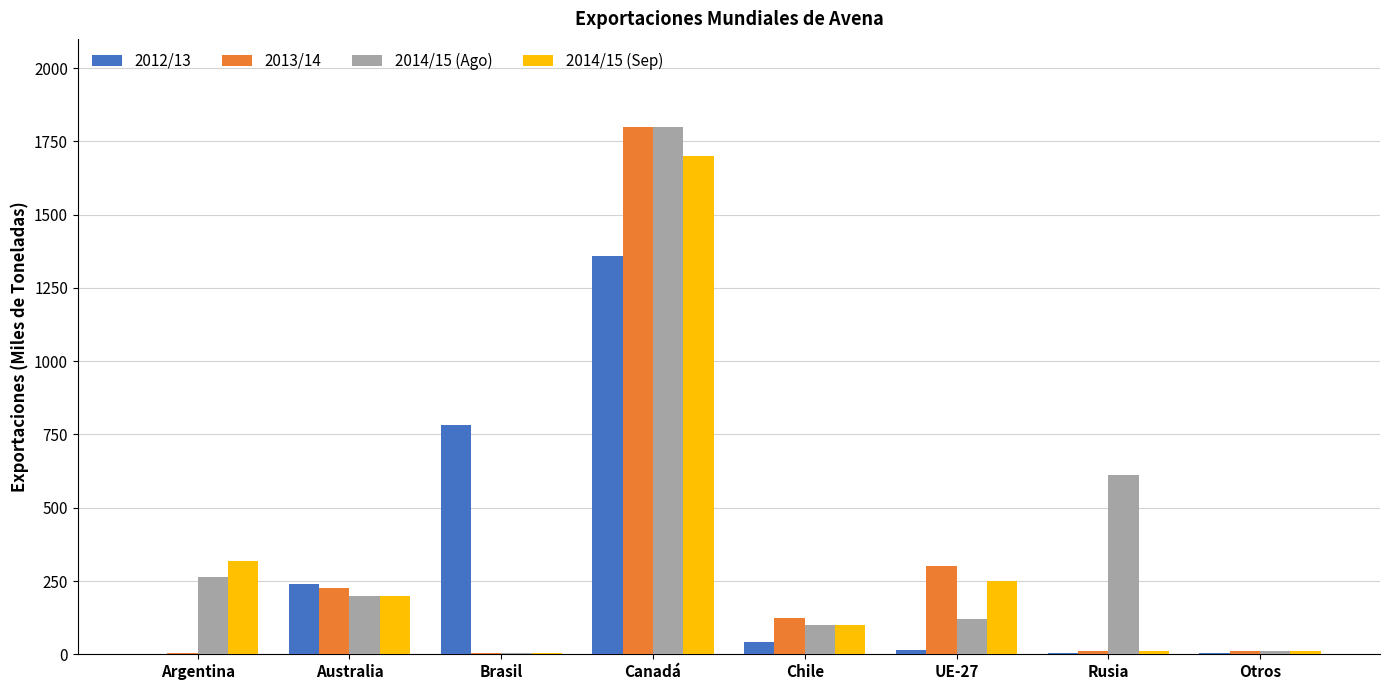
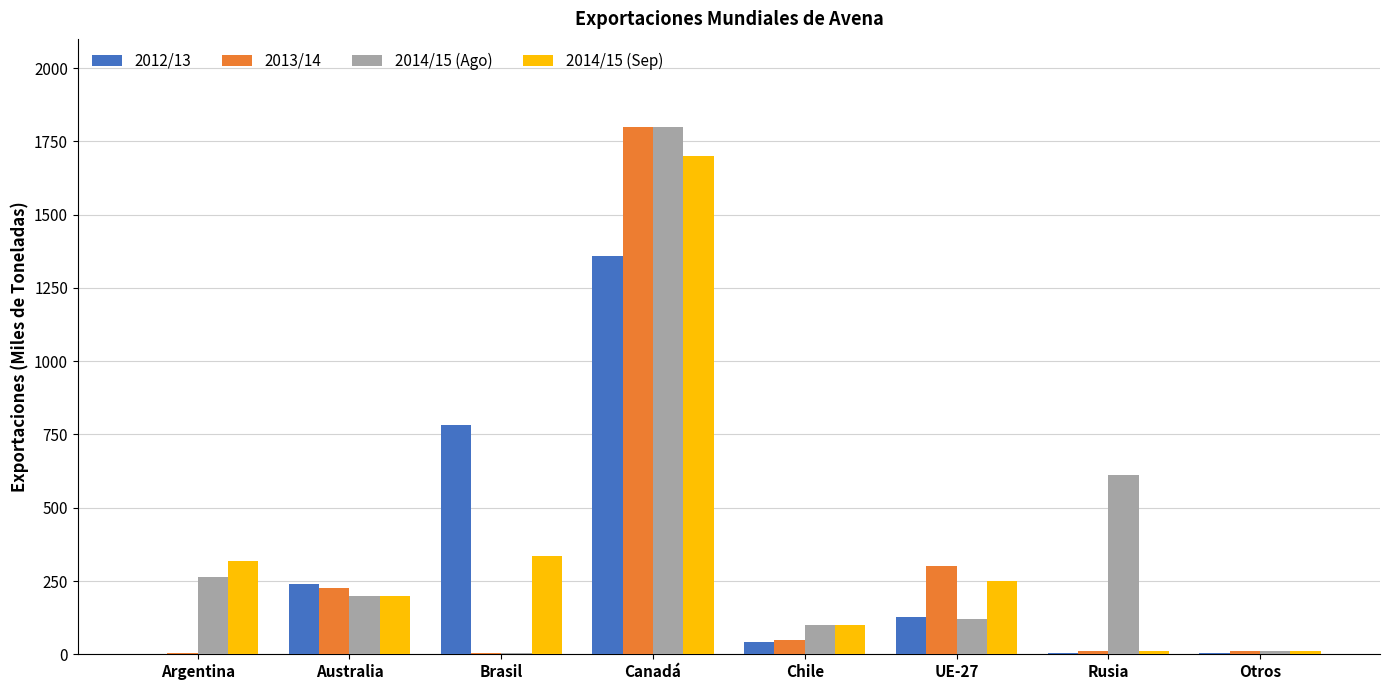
2014/15 (Sep), Brasil: 10 -> 340
2013/14, Chile: 120 -> 50
2012/13, UE-27: 10 -> 130
